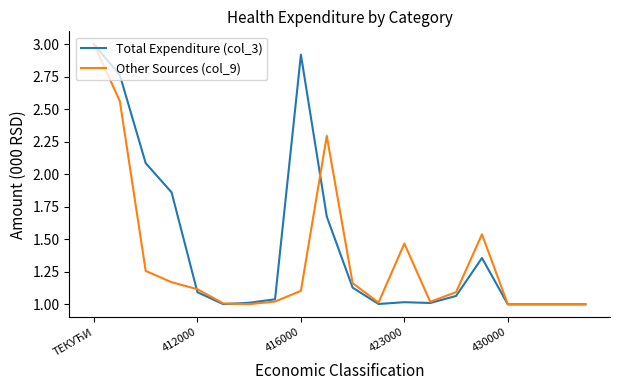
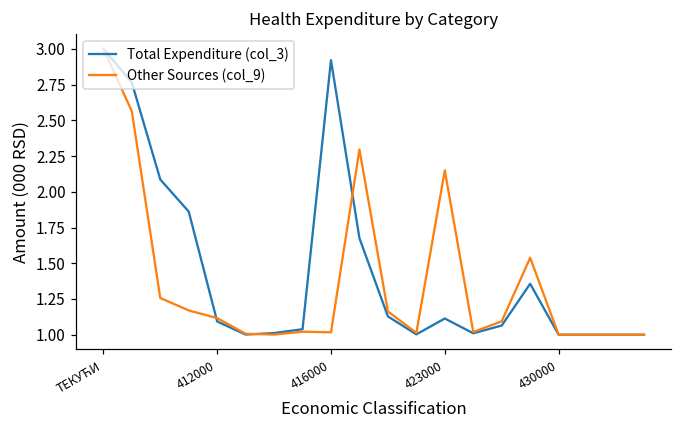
Other Sources (col_9), 416000: 1.10 -> 1.02
Total Expenditure (col_3), 423000: 1.02 -> 1.11
Other Sources (col_9), 423000: 1.47 -> 2.15
